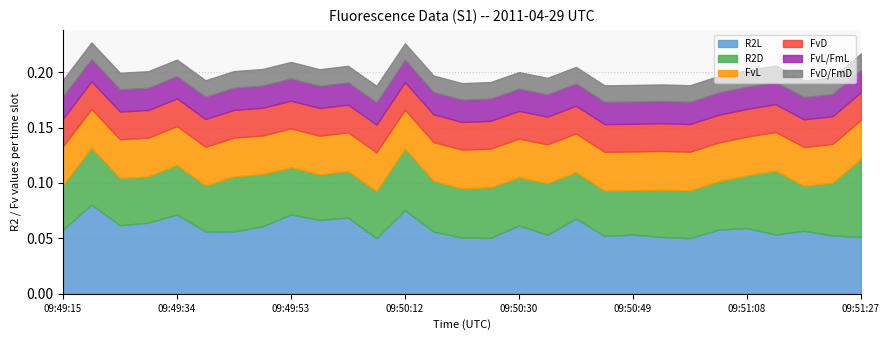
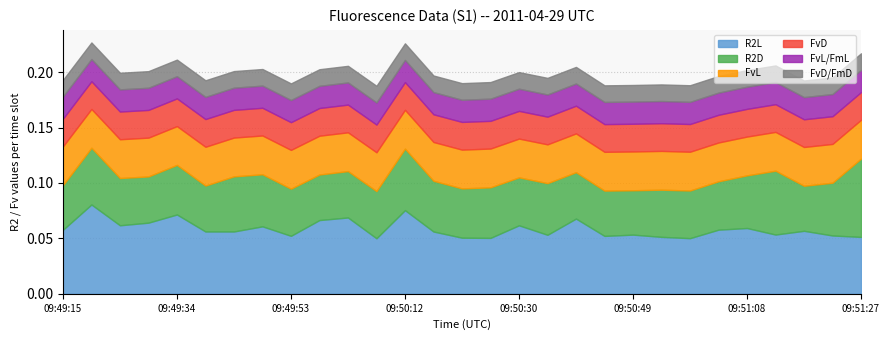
R2L, 09:49:53: 0.072 -> 0.052
